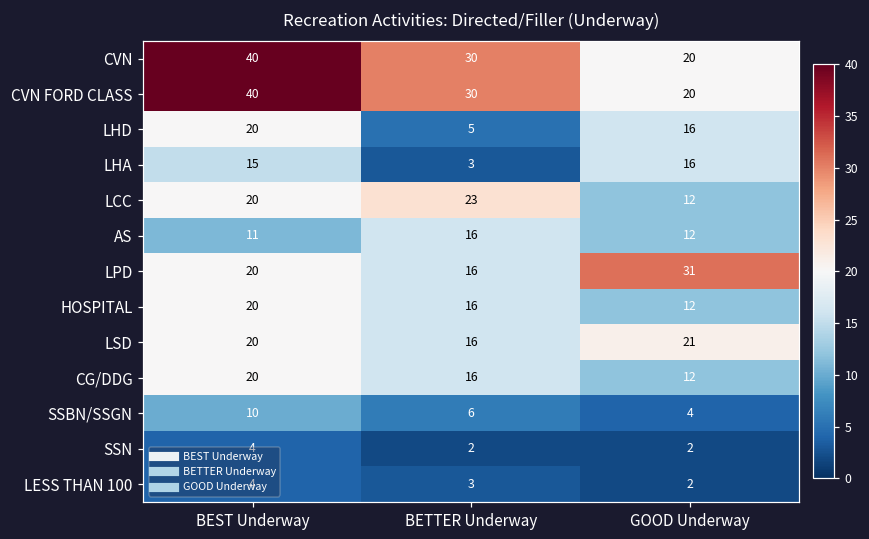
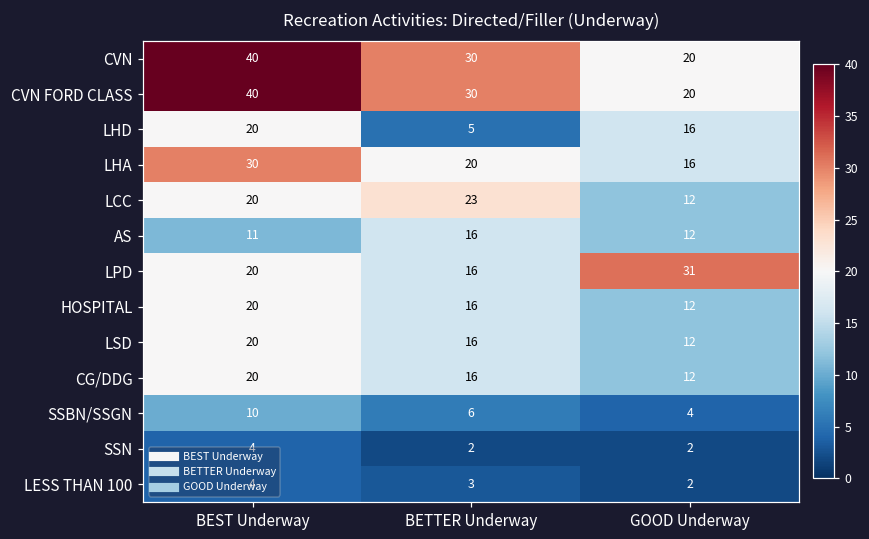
LHA, BEST Underway: 15 -> 30
LHA, BETTER Underway: 3 -> 20
LSD, GOOD Underway: 21 -> 12
